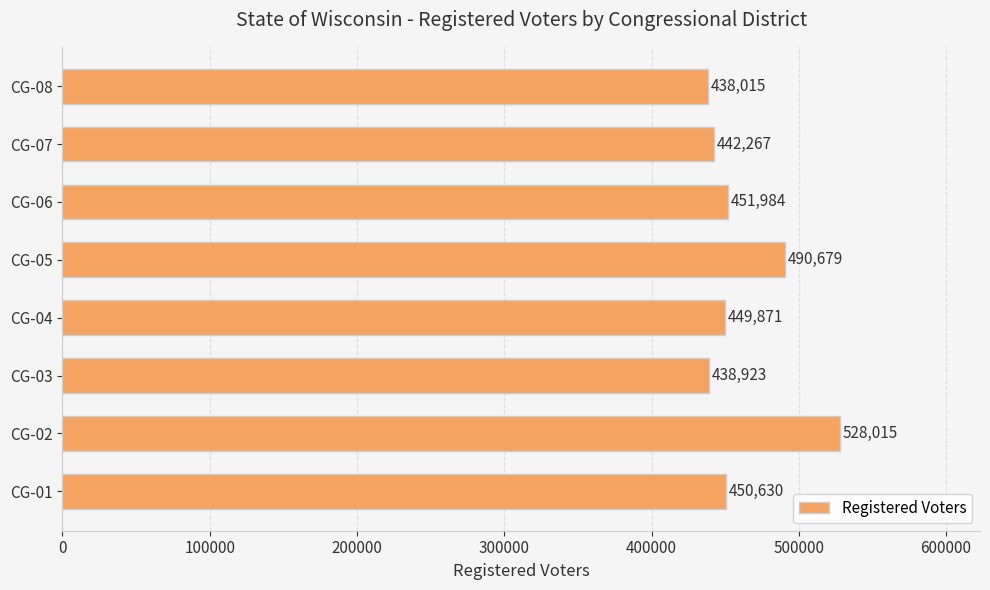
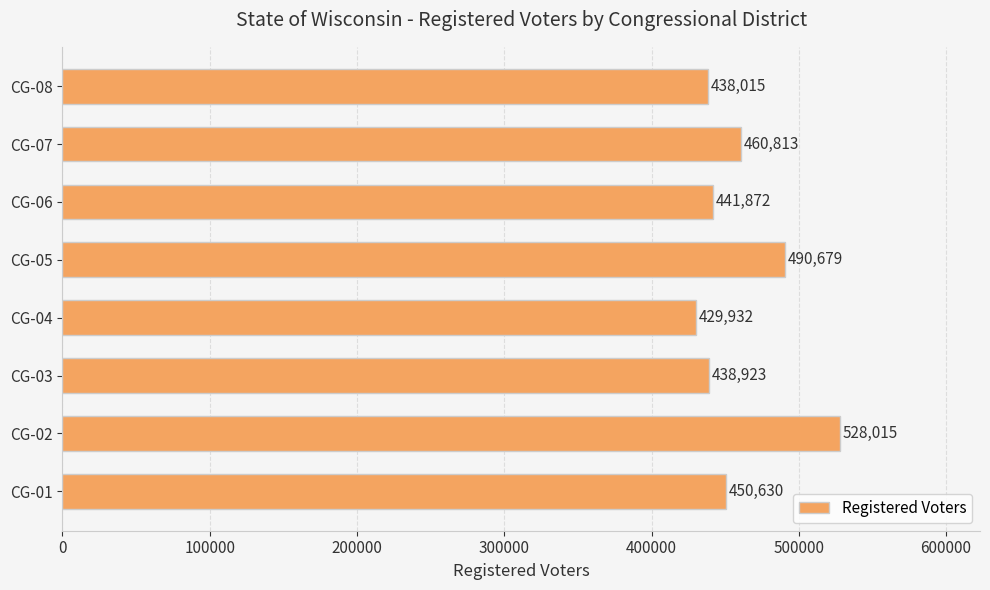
CG-07: 442,267 -> 460,813
CG-06: 451,984 -> 441,872
CG-04: 449,871 -> 429,932
